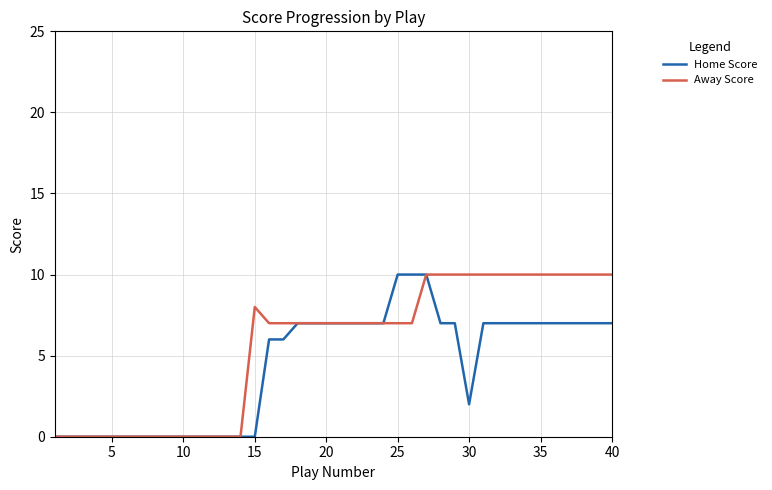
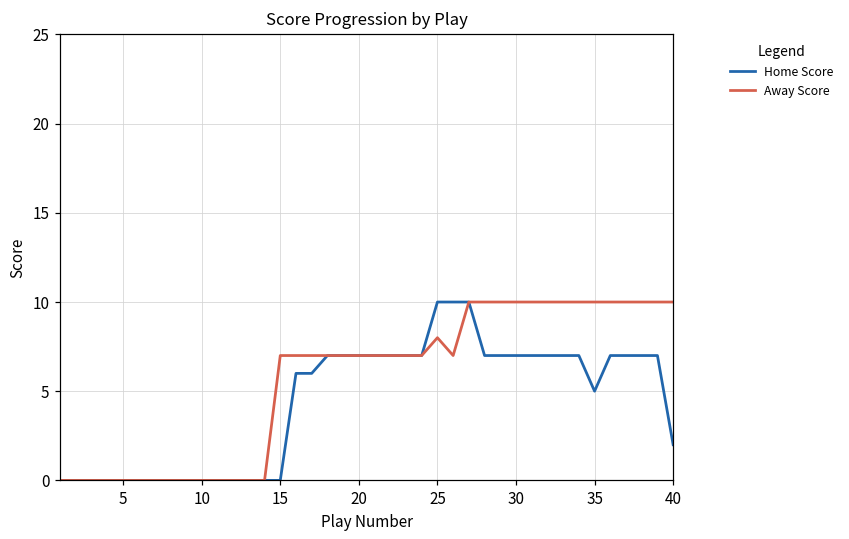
Away Score, 15: 8 -> 7
Away Score, 25: 7 -> 8
Home Score, 30: 2 -> 7
Home Score, 35: 7 -> 5
Home Score, 40: 7 -> 2
